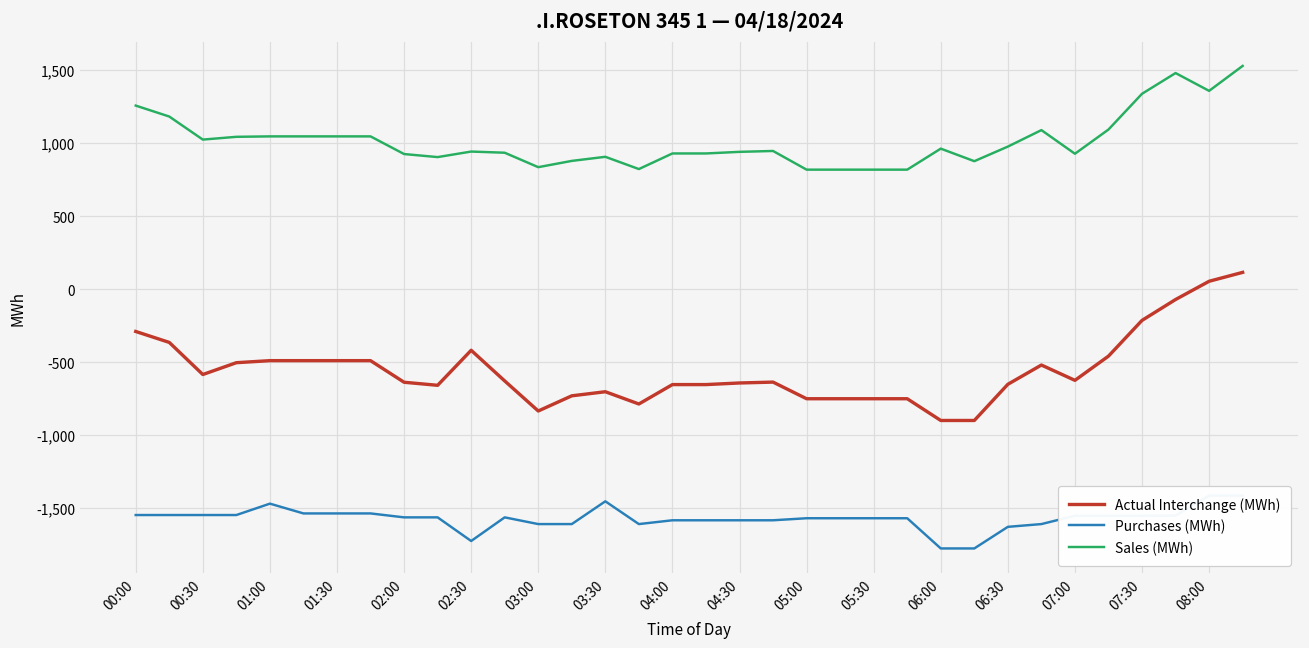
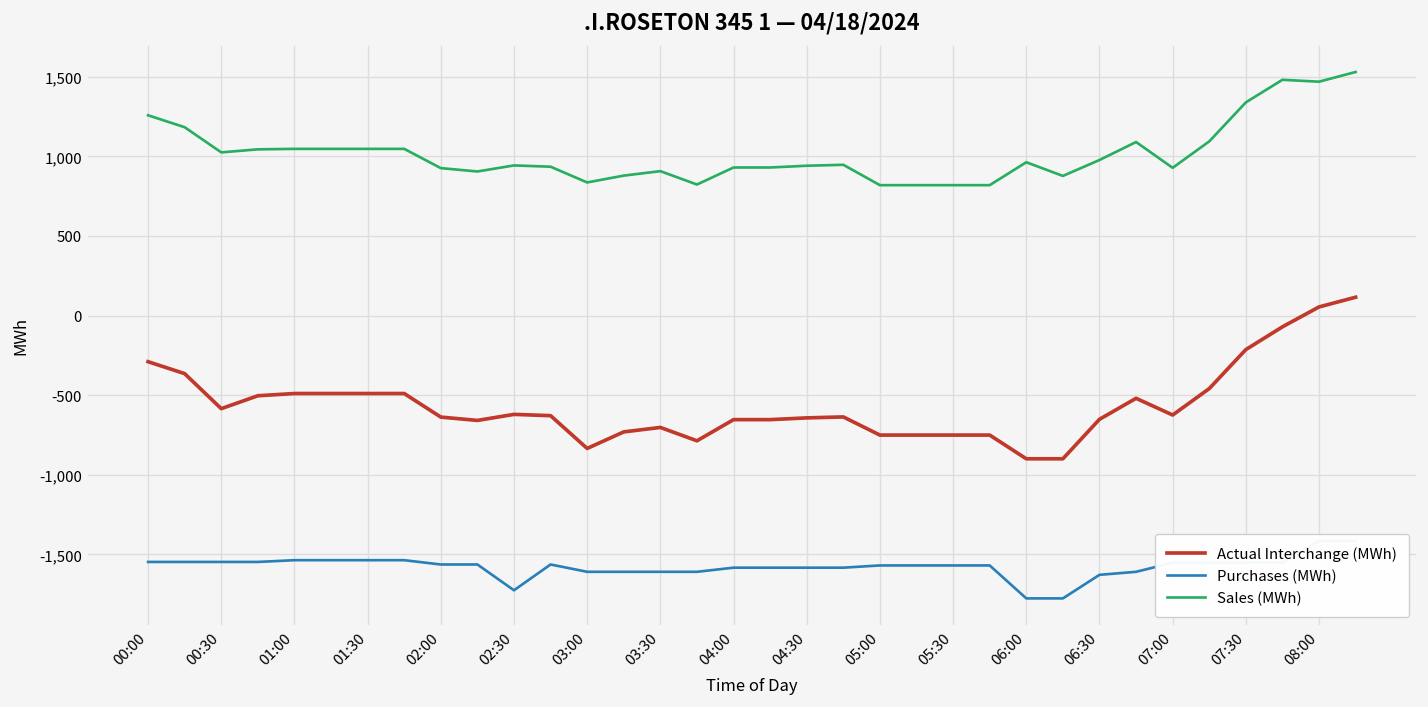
Purchases (MWh), 01:00: -1,470 -> -1,540
Actual Interchange (MWh), 02:30: -420 -> -620
Purchases (MWh), 03:30: -1,450 -> -1,610
Sales (MWh), 08:00: 1,360 -> 1,470
